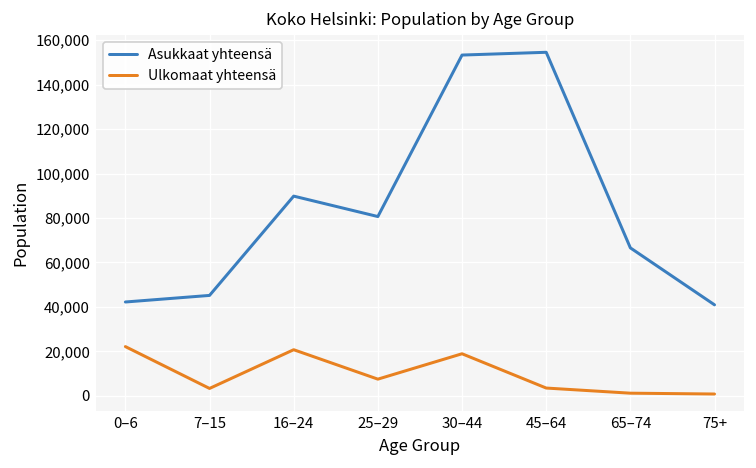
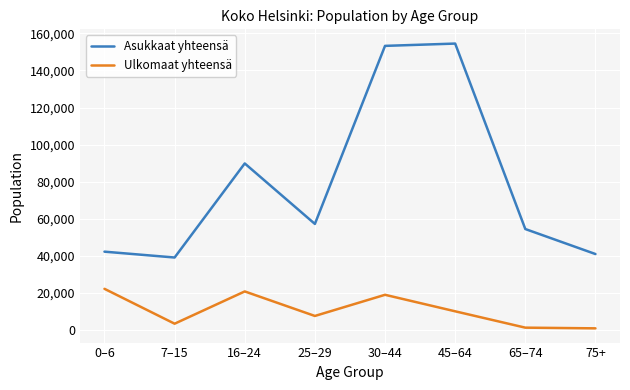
Asukkaat yhteensä, 7–15: 45,000 -> 39,000
Asukkaat yhteensä, 25–29: 81,000 -> 57,000
Ulkomaat yhteensä, 45–64: 4,000 -> 10,000
Asukkaat yhteensä, 65–74: 67,000 -> 54,000
